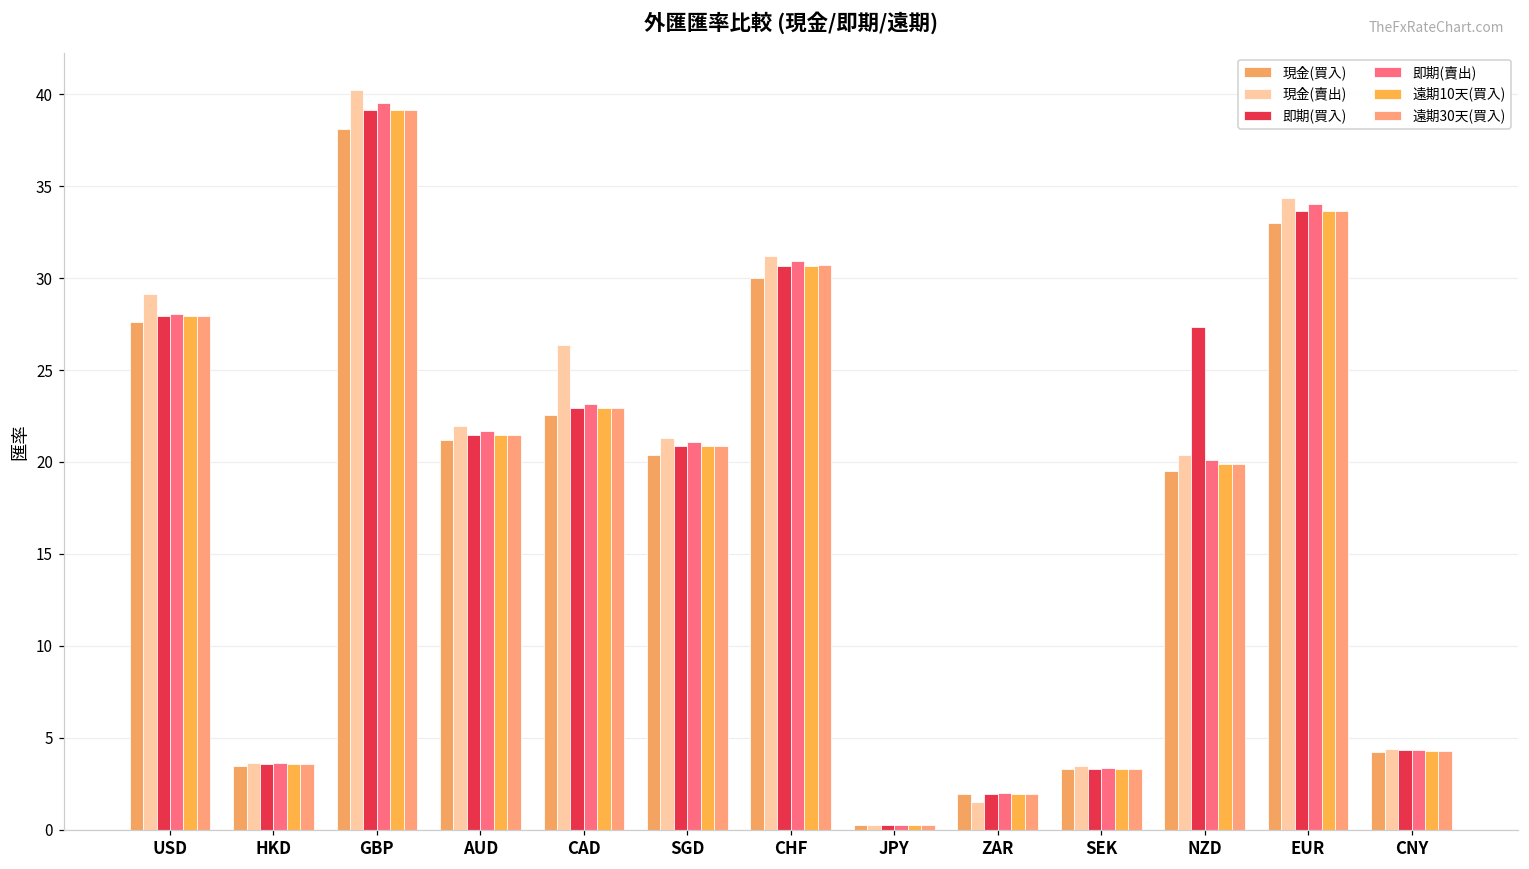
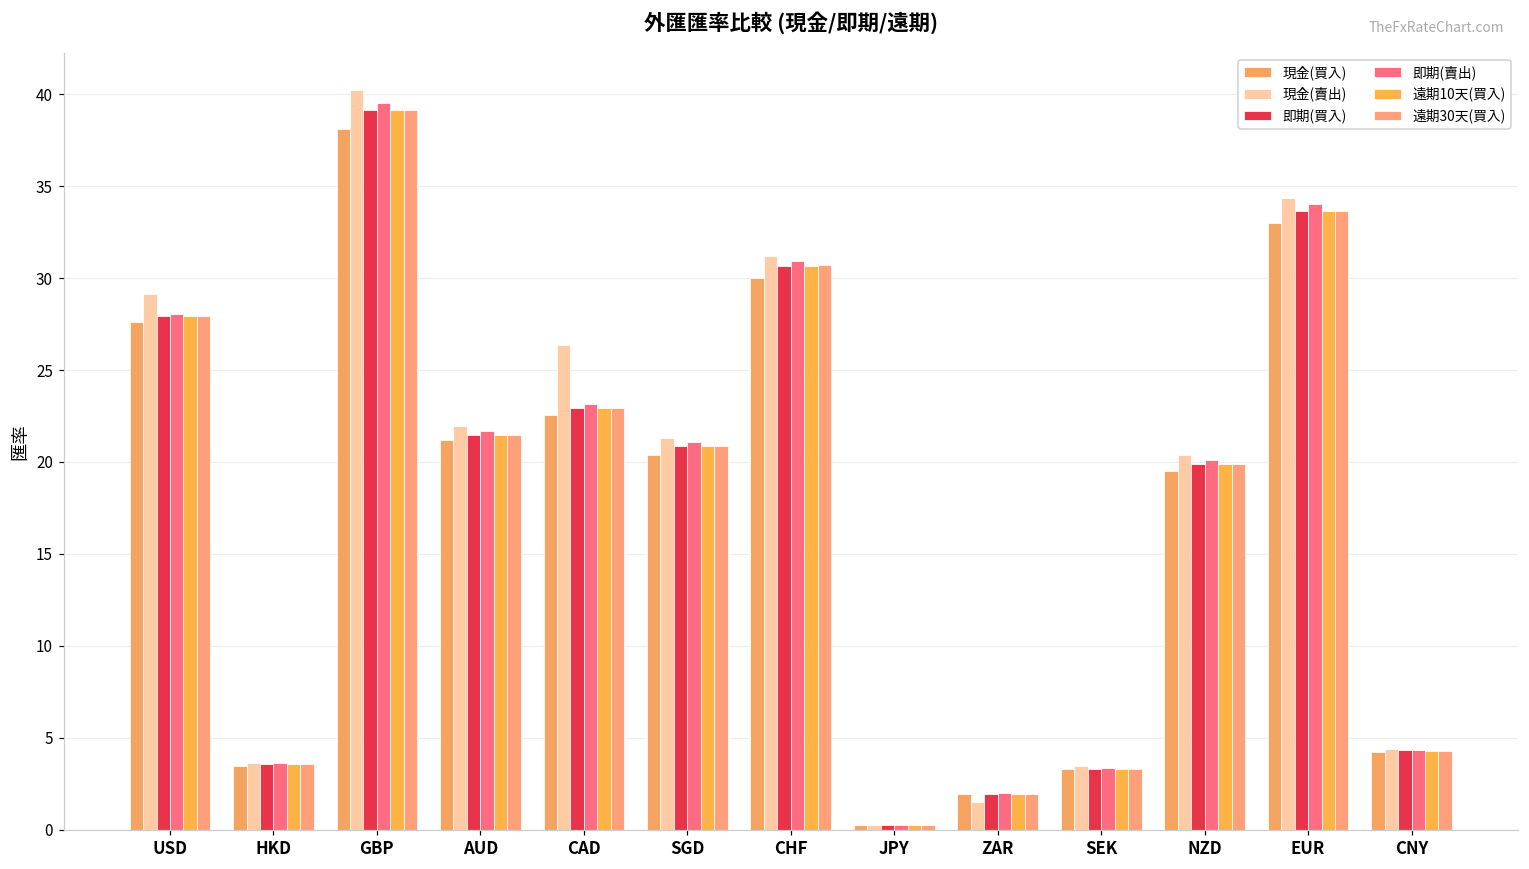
即期(買入), NZD: 27.4 -> 19.9
